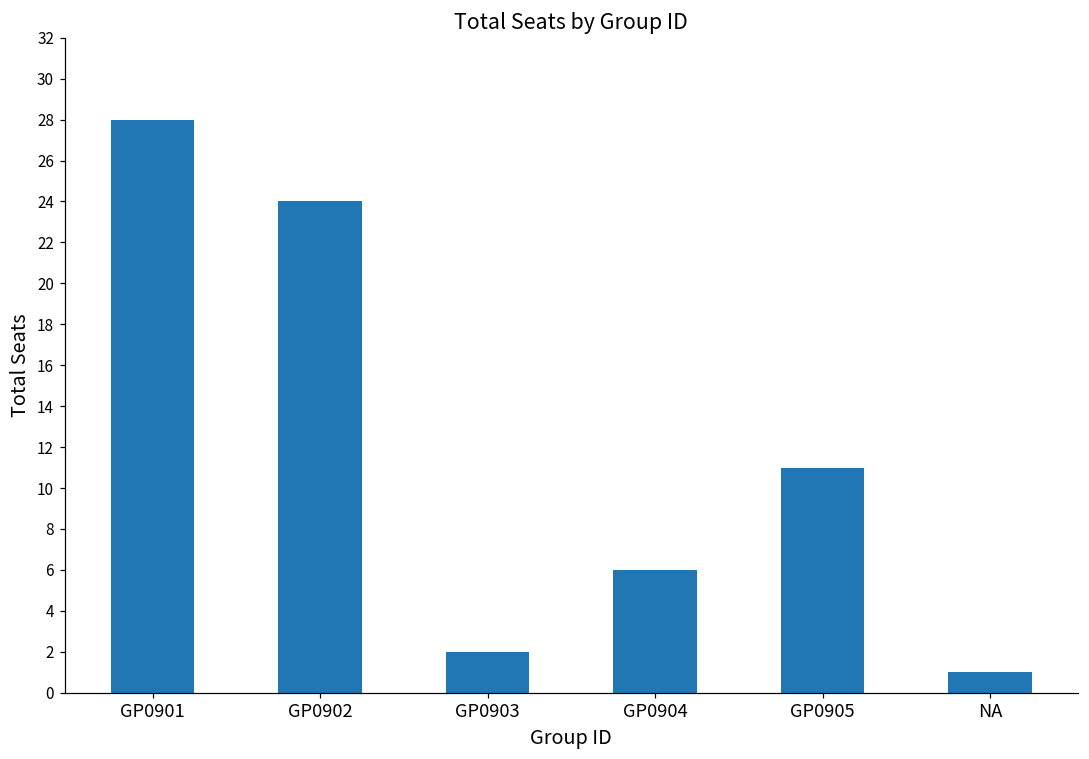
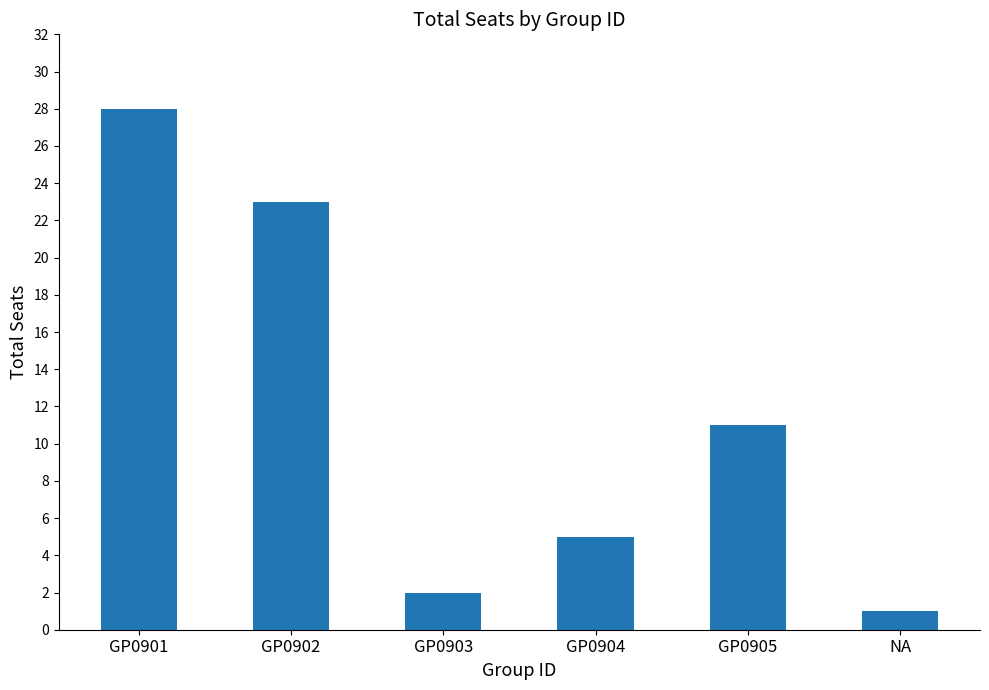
GP0902: 24 -> 23
GP0904: 6 -> 5
